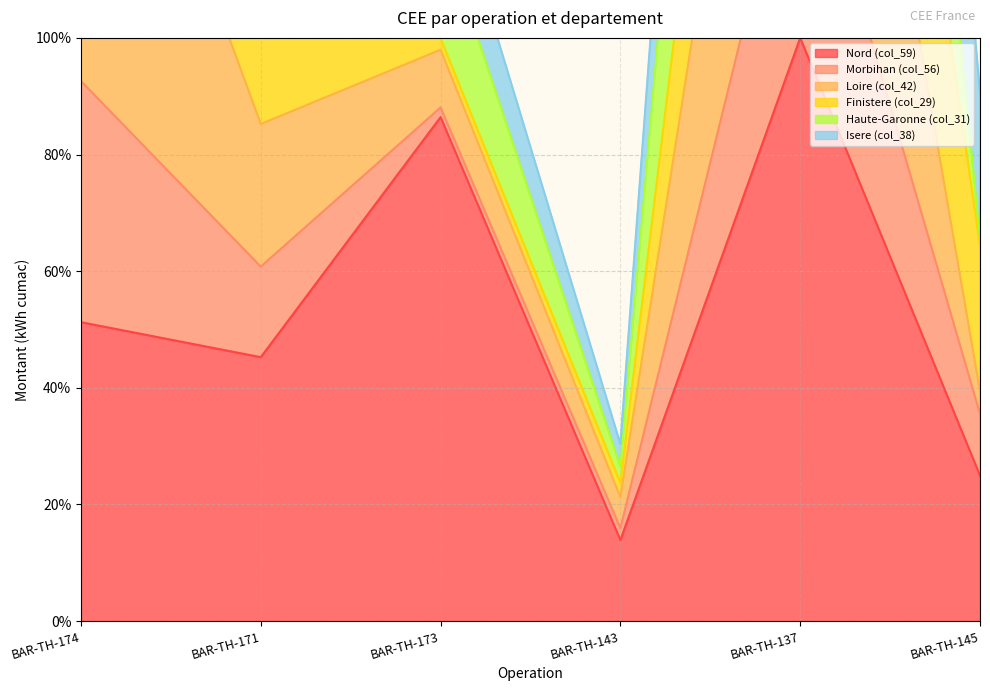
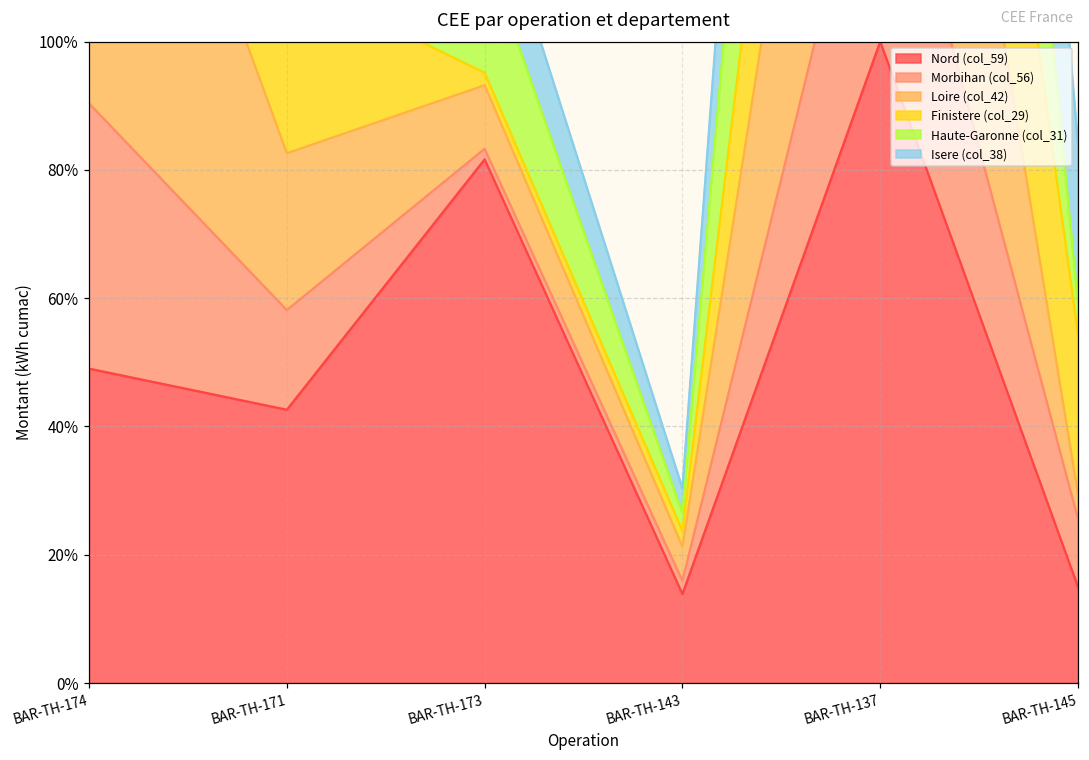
Nord (col_59), BAR-TH-174: 51% -> 49%
Nord (col_59), BAR-TH-171: 45% -> 43%
Nord (col_59), BAR-TH-173: 86% -> 82%
Nord (col_59), BAR-TH-145: 25% -> 15%
Haute-Garonne (col_31), BAR-TH-145: 1% -> 5%
